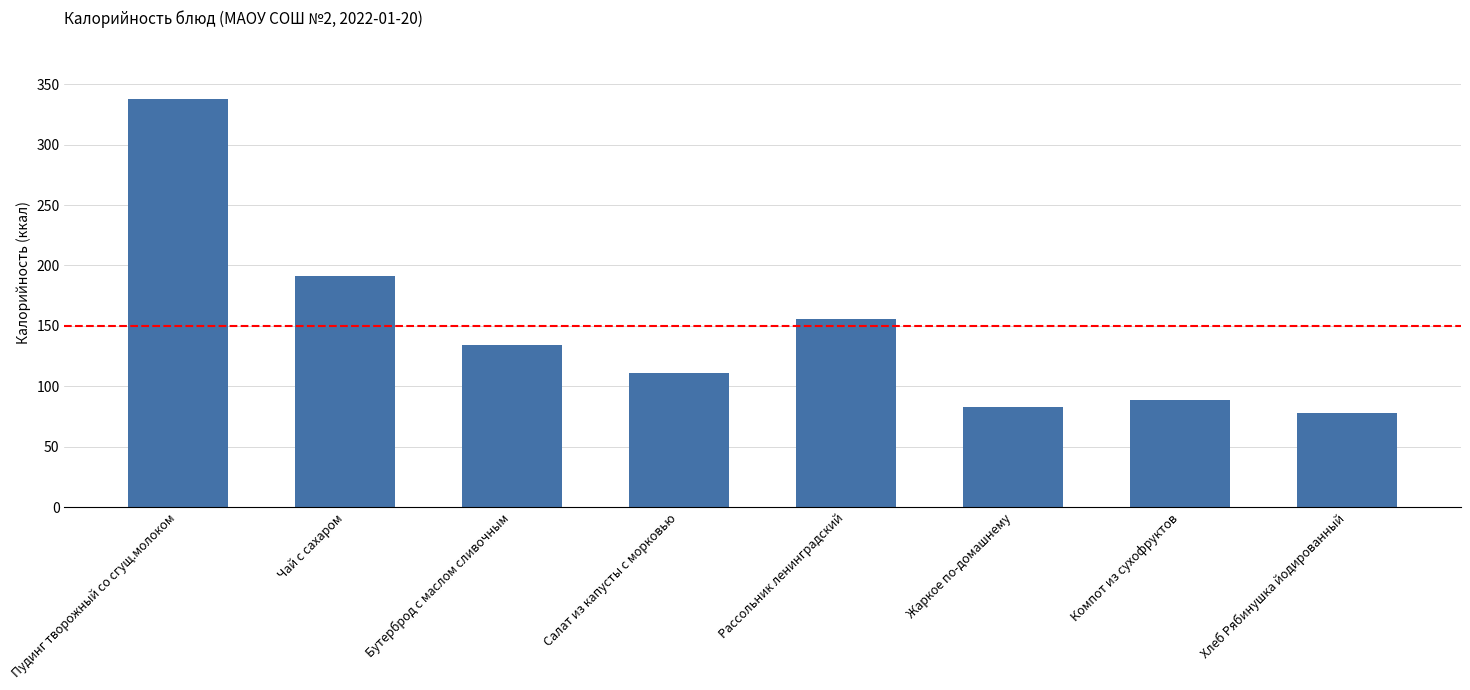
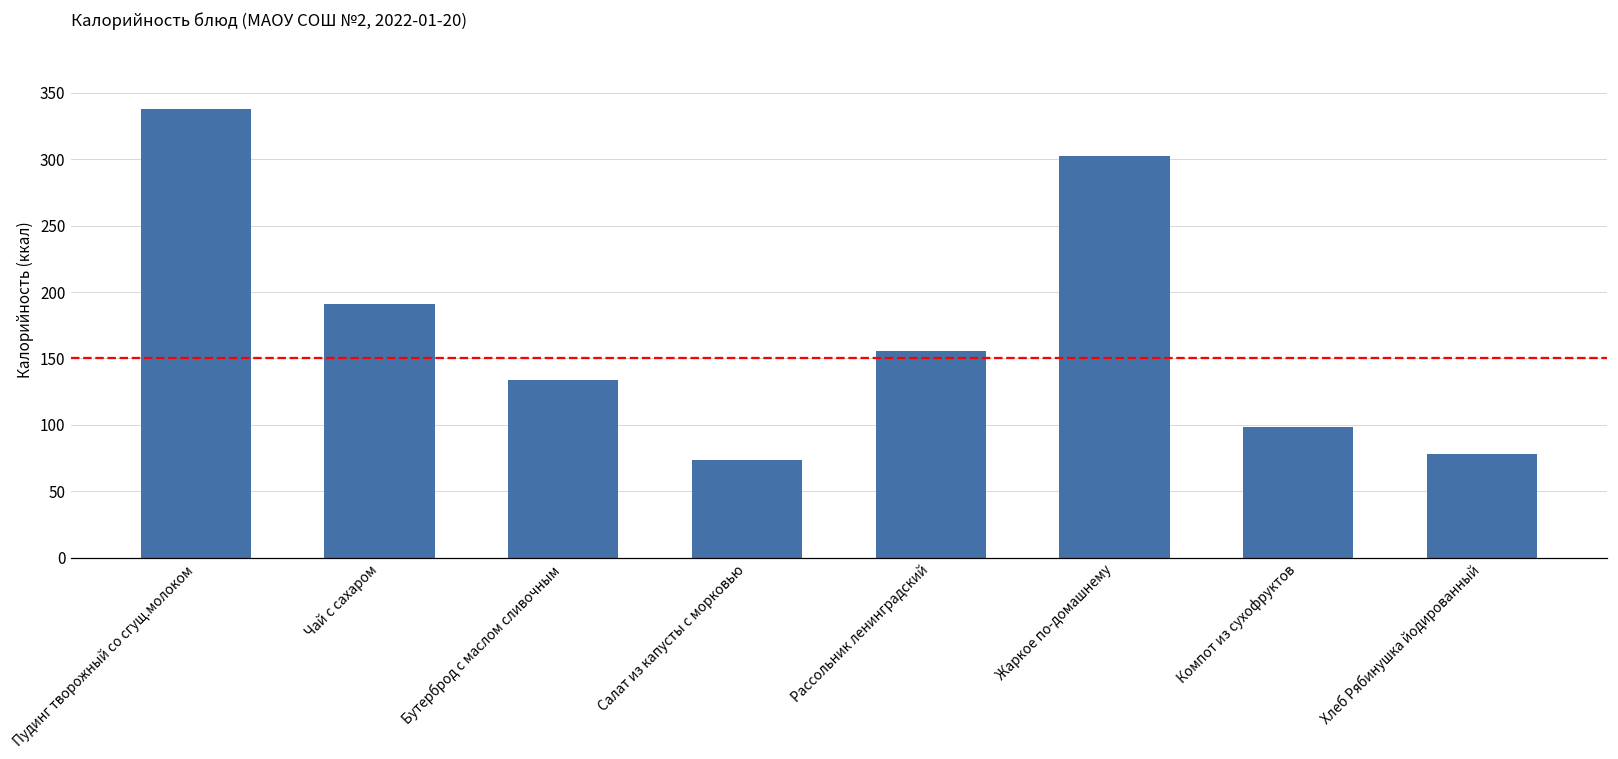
Салат из капусты с морковью: 111 -> 73
Жаркое по-домашнему: 83 -> 303
Компот из сухофруктов: 89 -> 98
